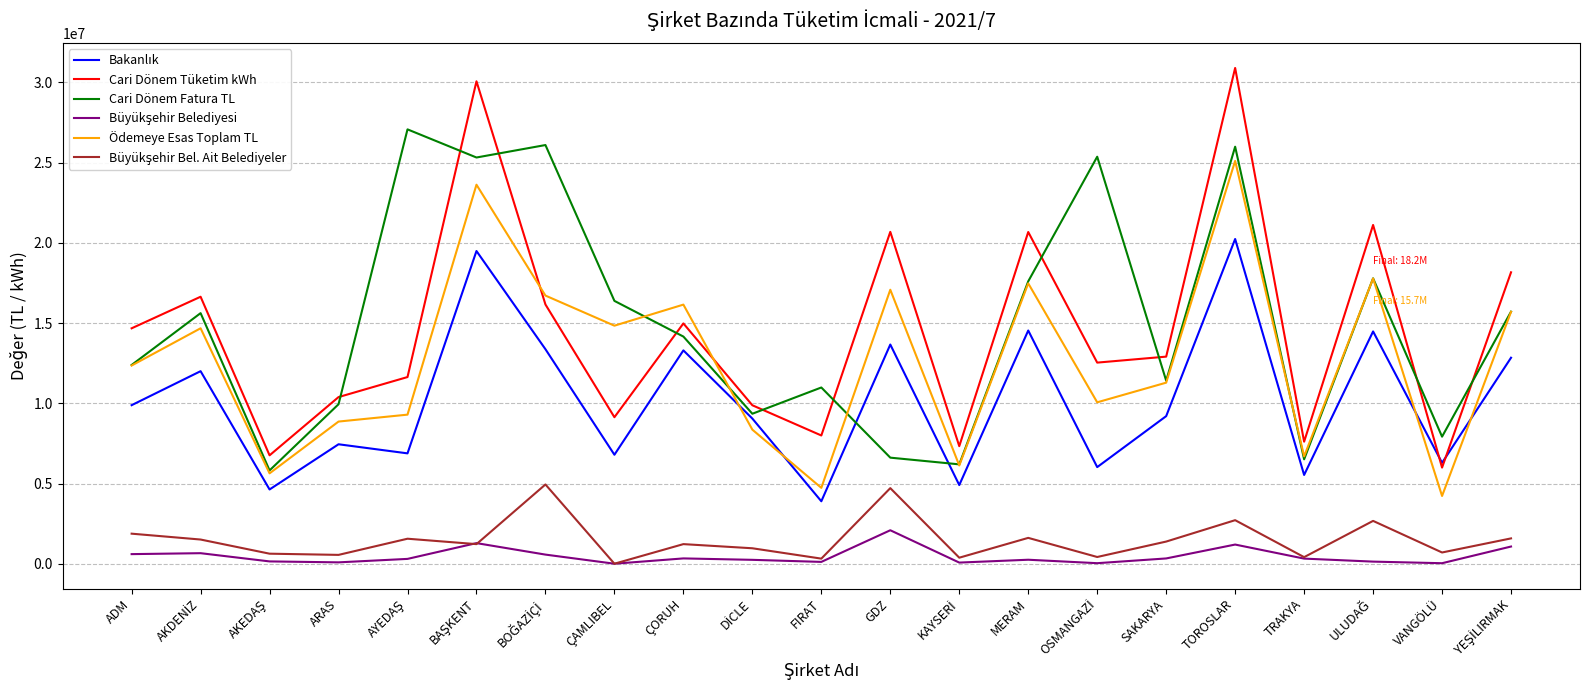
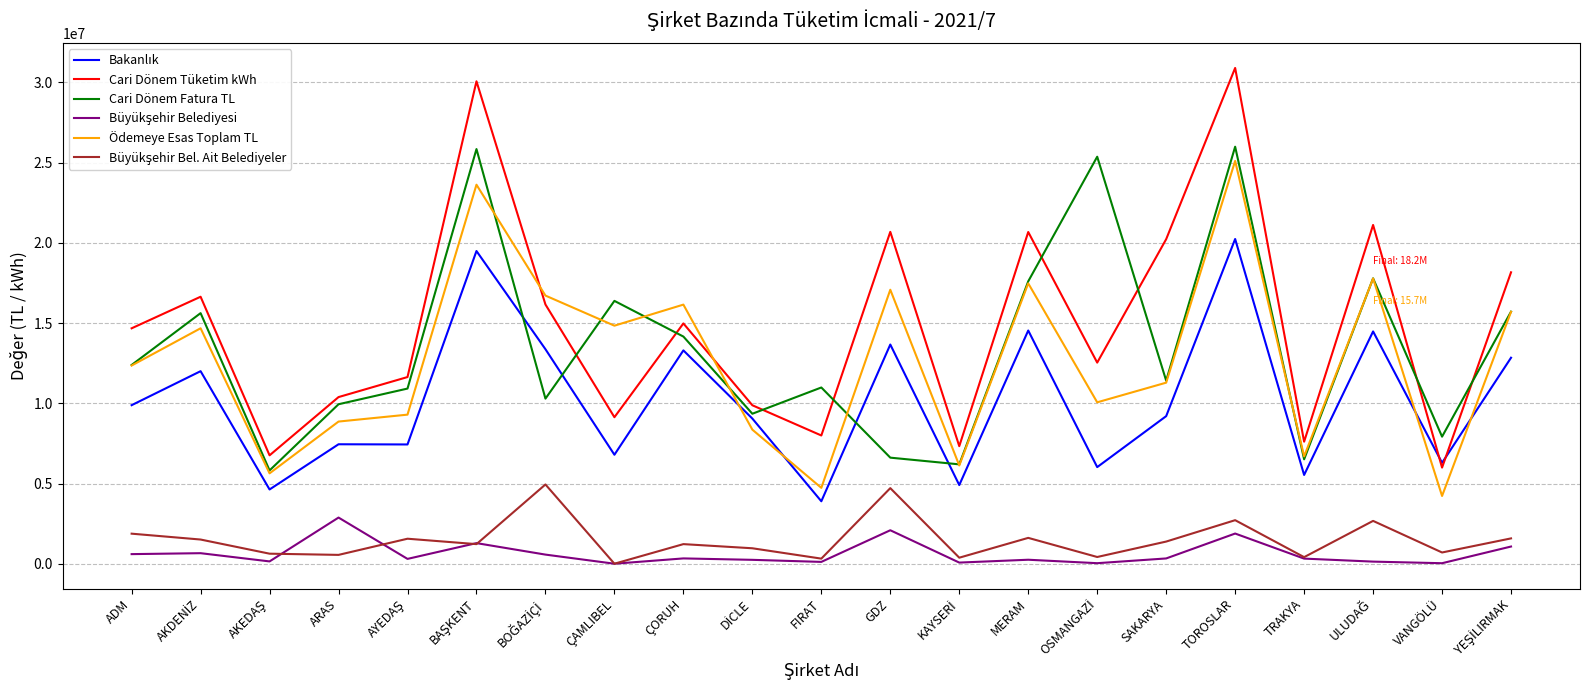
Büyükşehir Belediyesi, ARAS: 100000 -> 2900000
Bakanlık, AYEDAŞ: 6900000 -> 7400000
Cari Dönem Fatura TL, AYEDAŞ: 27100000 -> 10900000
Cari Dönem Fatura TL, BAŞKENT: 25300000 -> 25800000
Cari Dönem Fatura TL, BOĞAZİÇİ: 26100000 -> 10300000
Cari Dönem Tüketim kWh, SAKARYA: 12900000 -> 20200000
Büyükşehir Belediyesi, TOROSLAR: 1200000 -> 1900000
